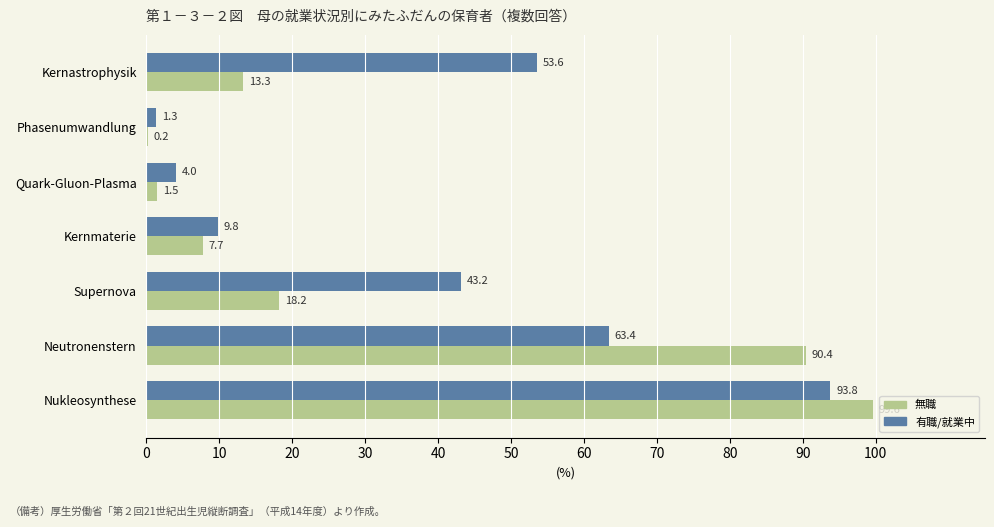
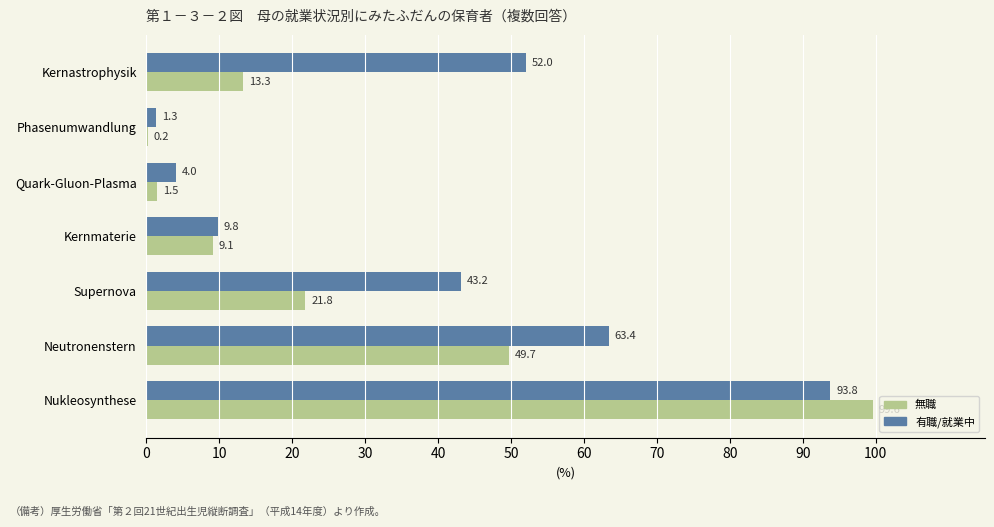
有職/就業中, Kernastrophysik: 53.6 -> 52.0
無職, Kernmaterie: 7.7 -> 9.1
無職, Supernova: 18.2 -> 21.8
無職, Neutronenstern: 90.4 -> 49.7
